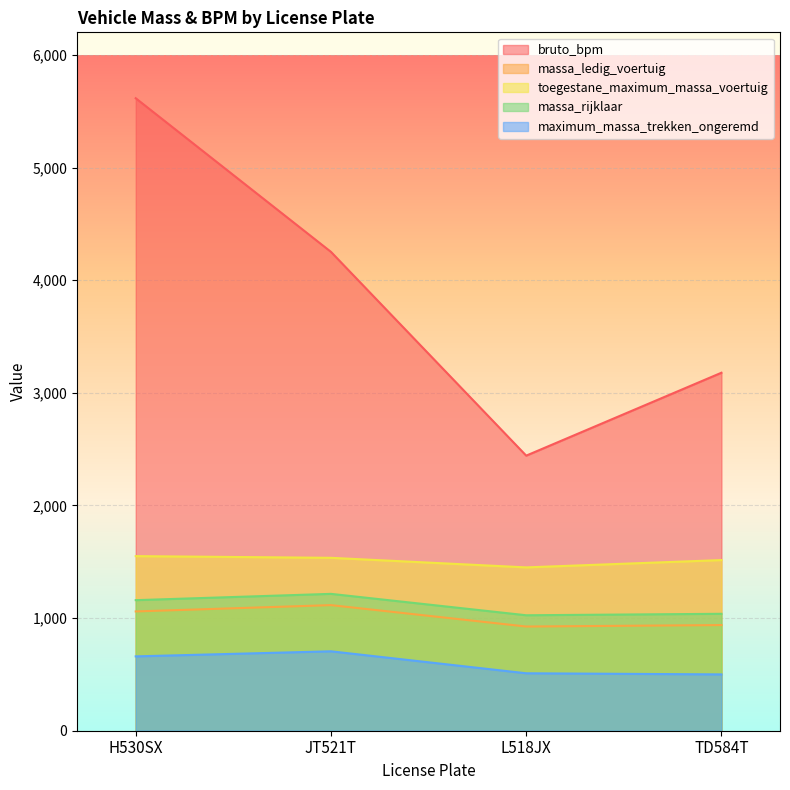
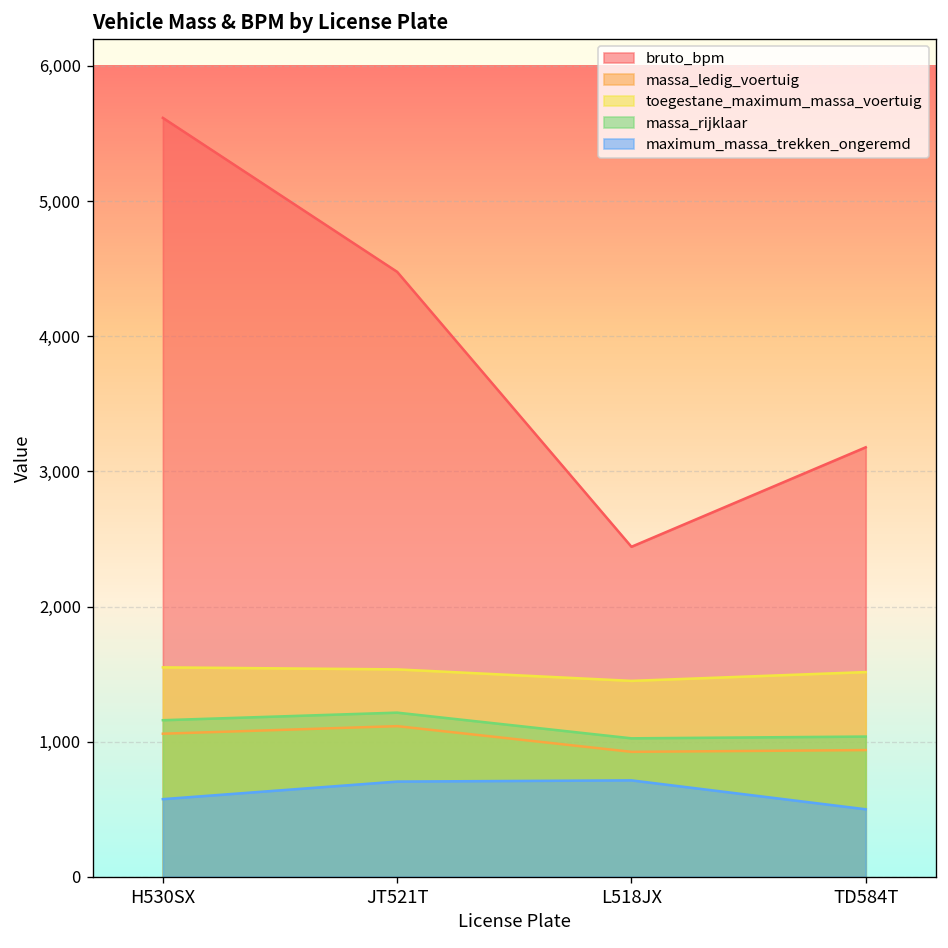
maximum_massa_trekken_ongeremd, H530SX: 660 -> 580
bruto_bpm, JT521T: 4,250 -> 4,480
maximum_massa_trekken_ongeremd, L518JX: 510 -> 710
